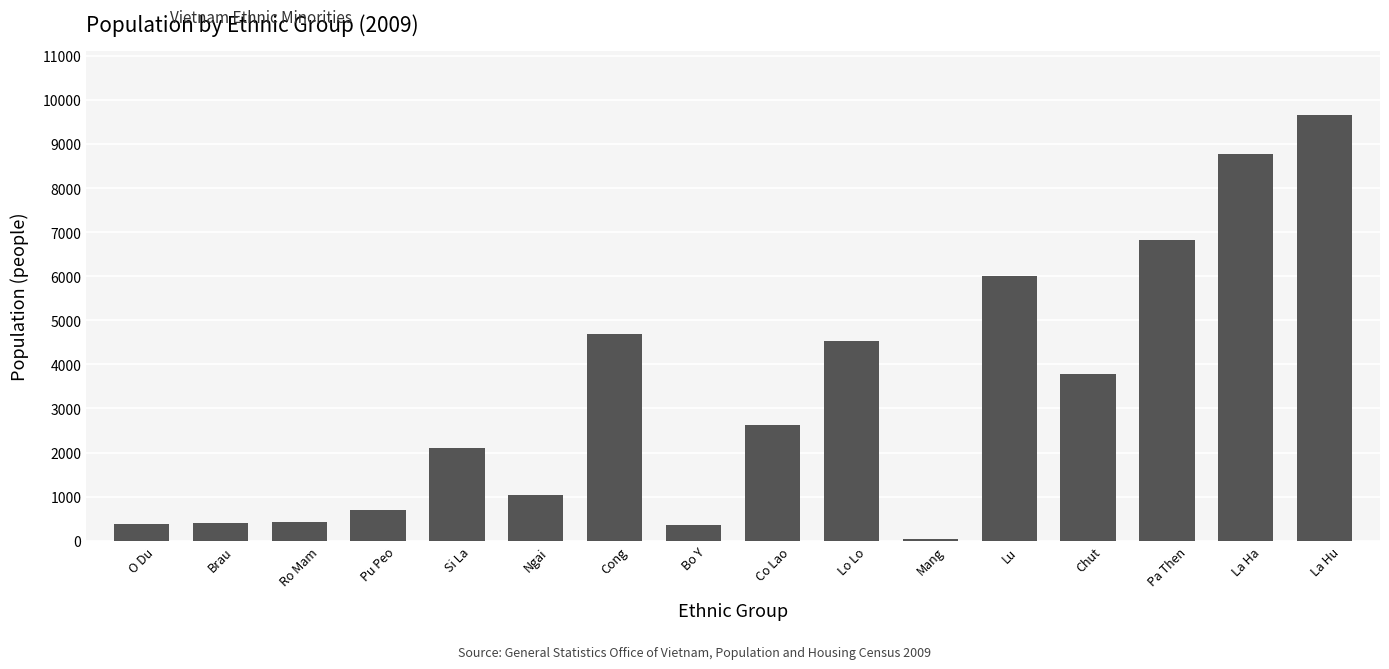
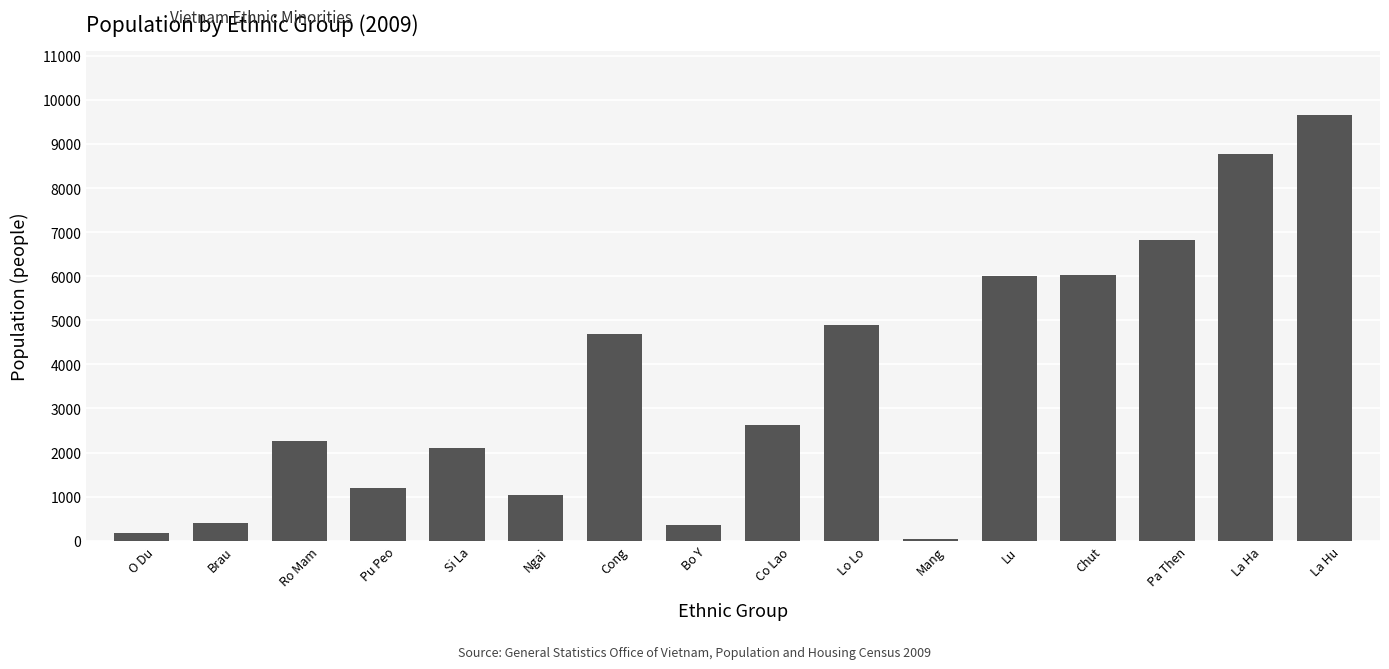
O Du: 400 -> 200
Ro Mam: 400 -> 2300
Pu Peo: 700 -> 1200
Lo Lo: 4500 -> 4900
Chut: 3800 -> 6000
